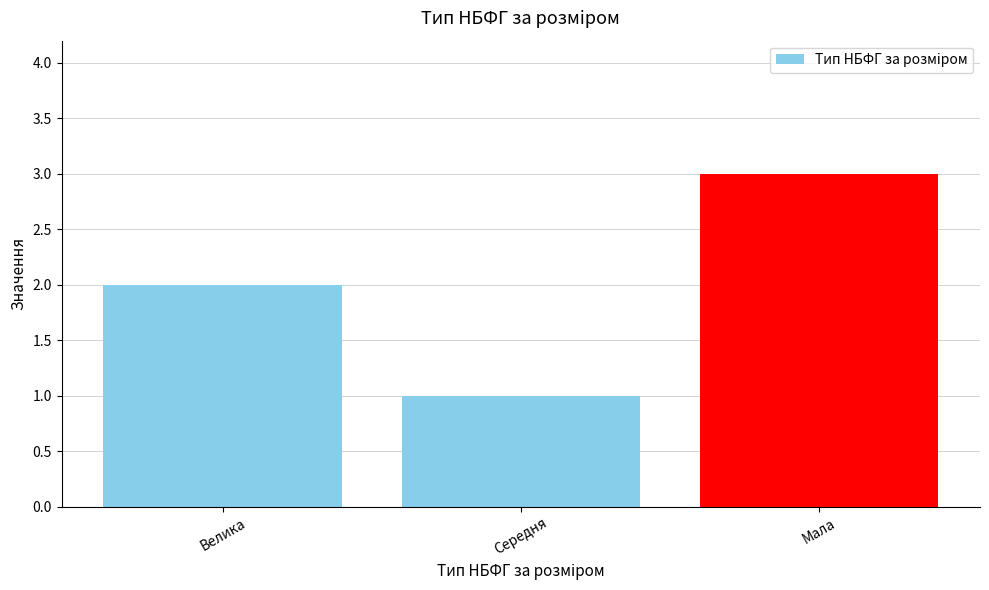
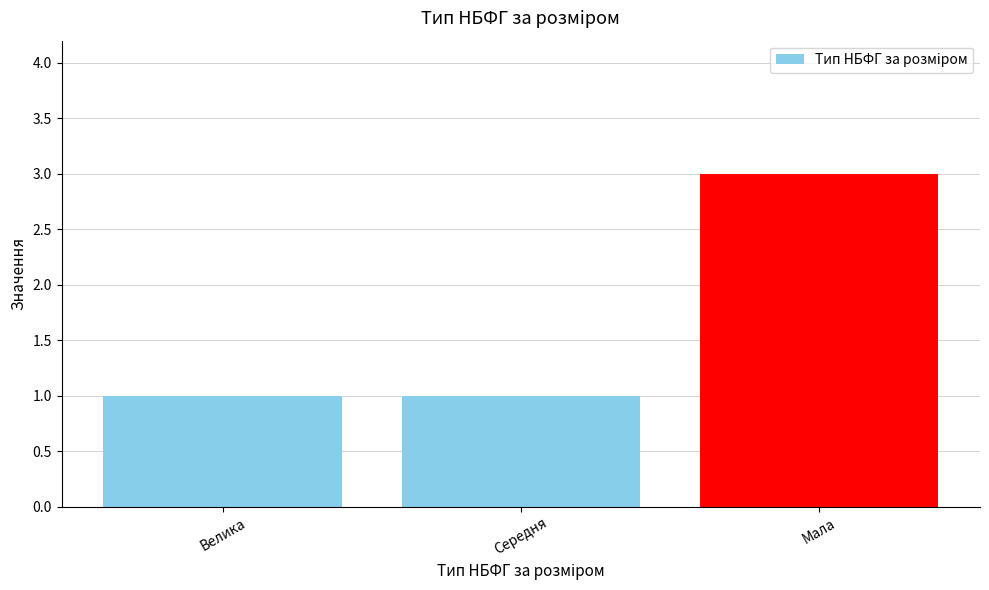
Велика: 2 -> 1
